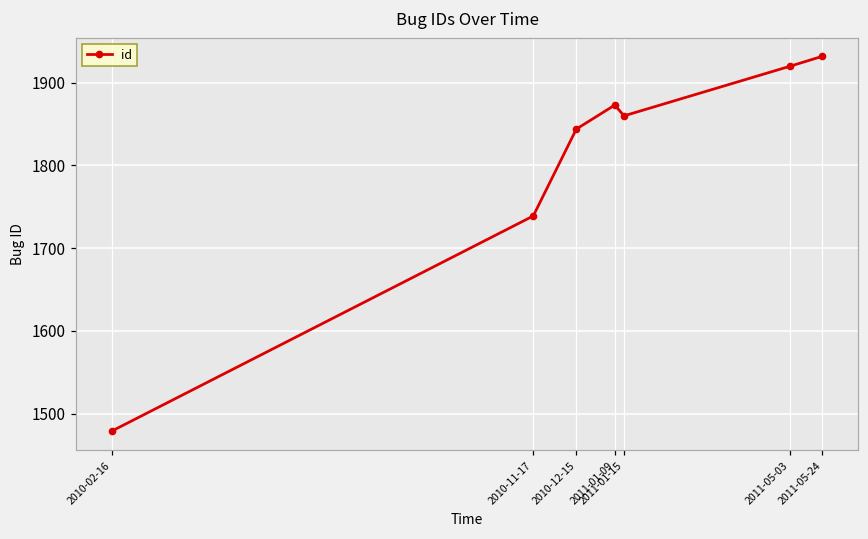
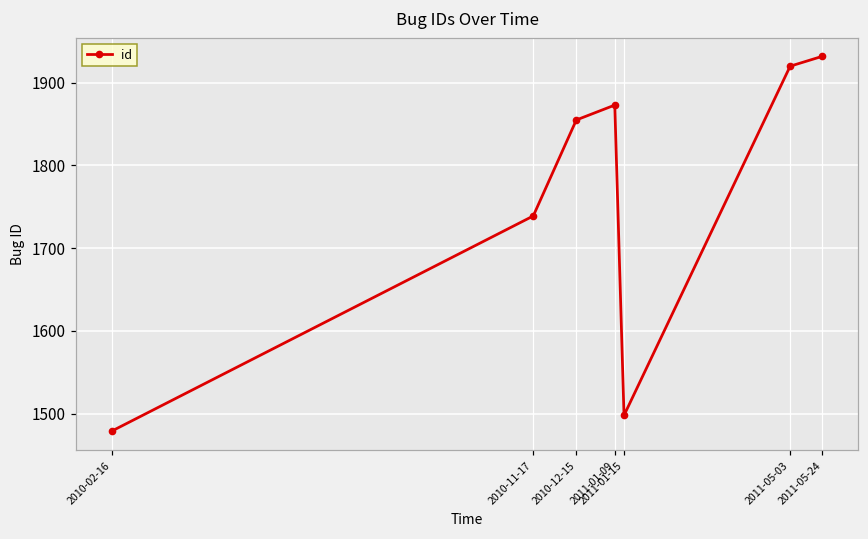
2010-12-15: 1840 -> 1860
2011-01-15: 1860 -> 1500
